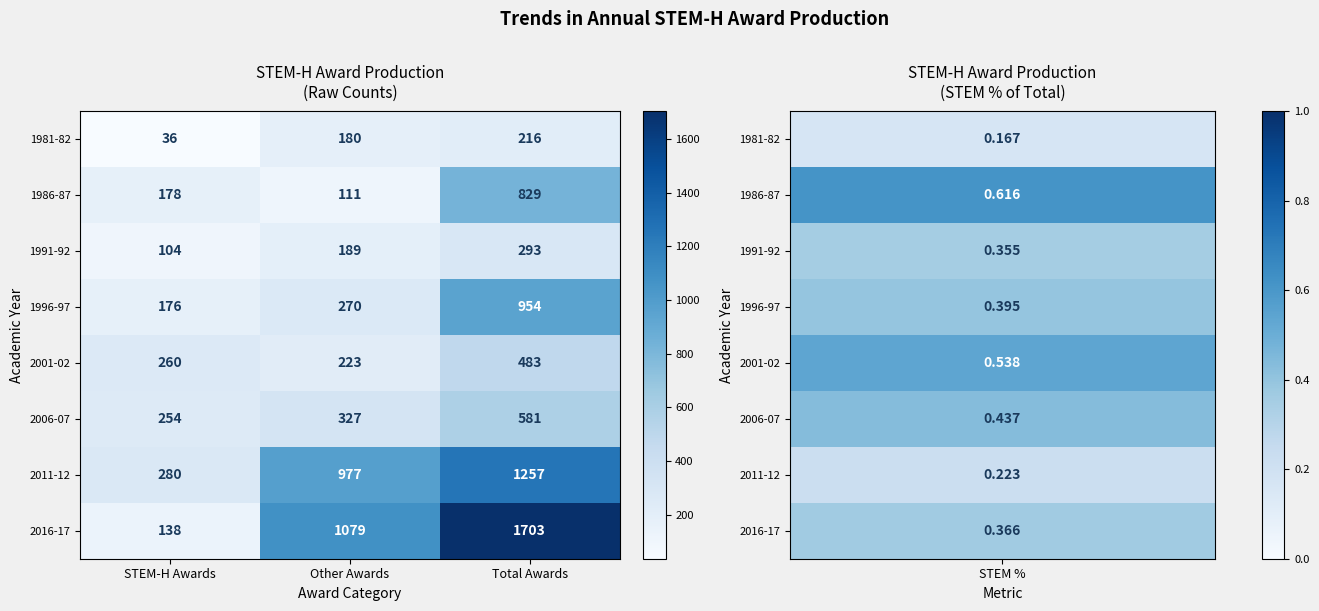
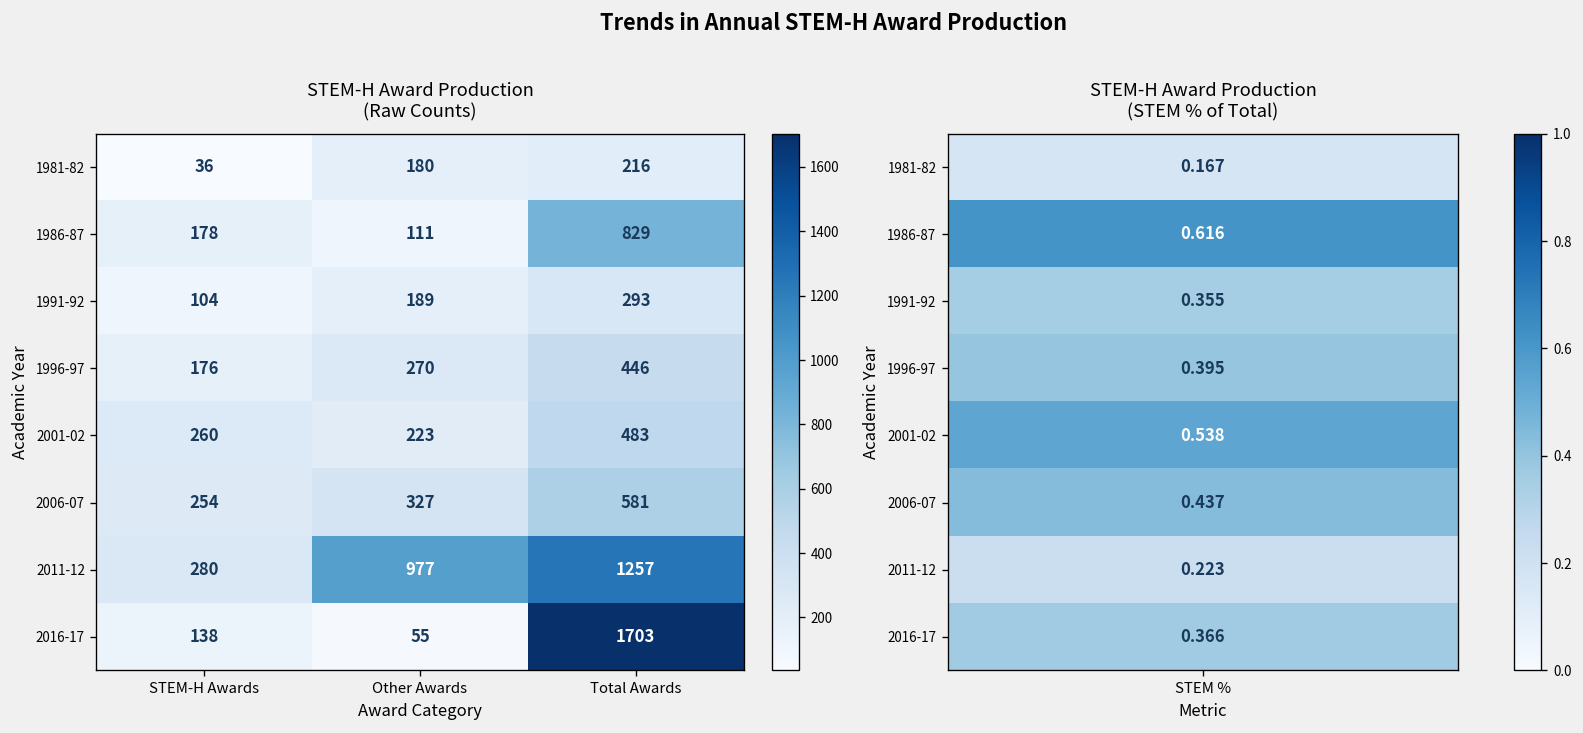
STEM-H Award Production (Raw Counts), 1996-97, Total Awards: 954 -> 446
STEM-H Award Production (Raw Counts), 2016-17, Other Awards: 1079 -> 55
